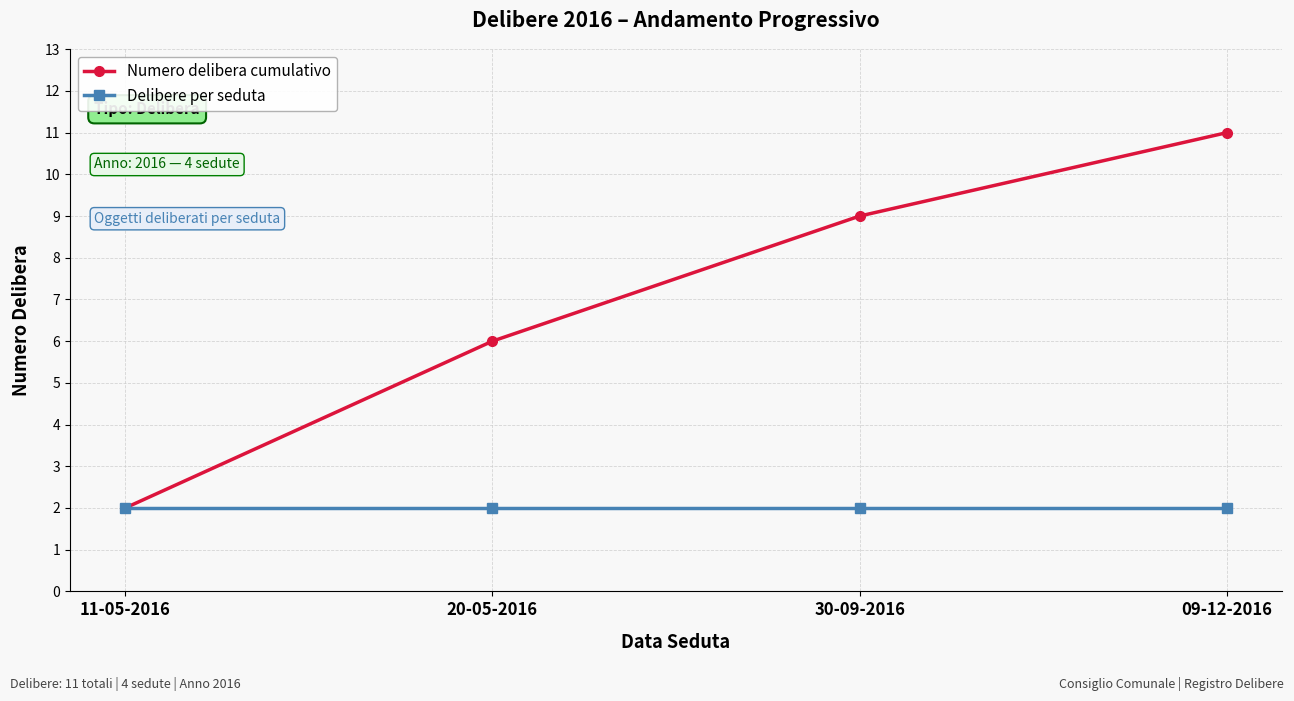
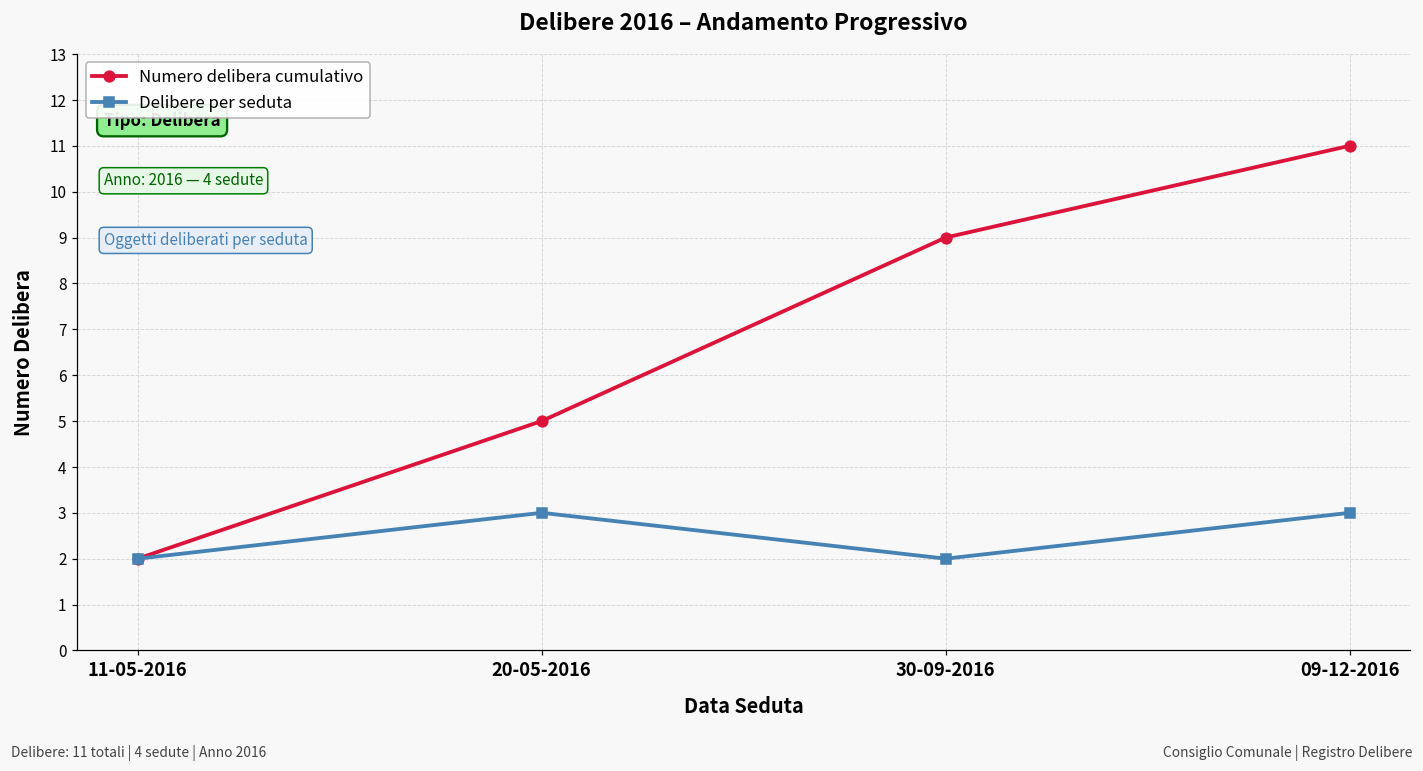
Numero delibera cumulativo, 20-05-2016: 6 -> 5
Delibere per seduta, 20-05-2016: 2 -> 3
Delibere per seduta, 09-12-2016: 2 -> 3
